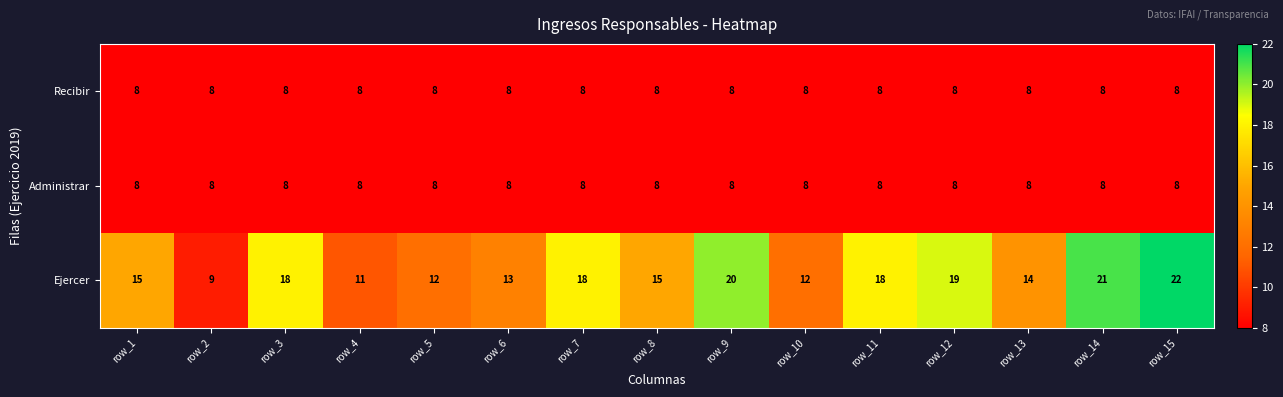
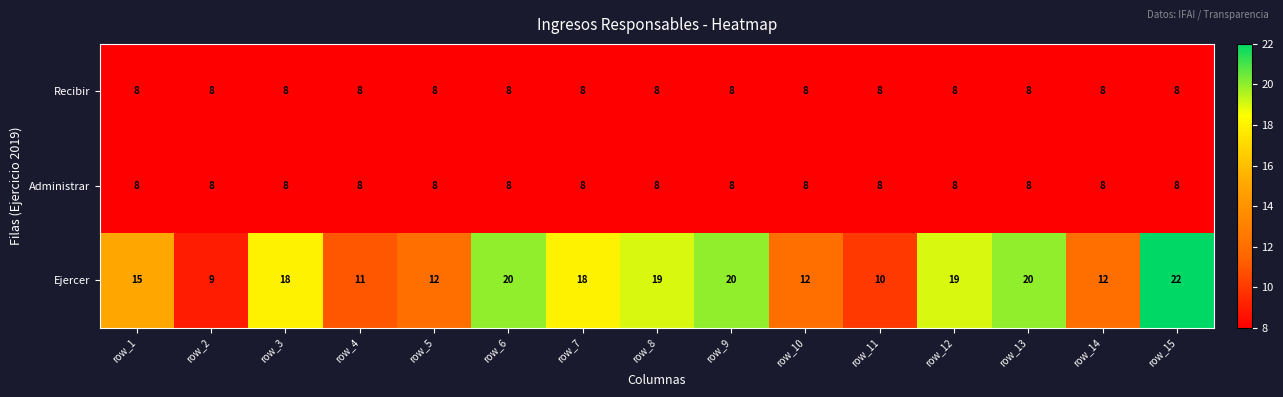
Ejercer, row_6: 13 -> 20
Ejercer, row_8: 15 -> 19
Ejercer, row_11: 18 -> 10
Ejercer, row_13: 14 -> 20
Ejercer, row_14: 21 -> 12
